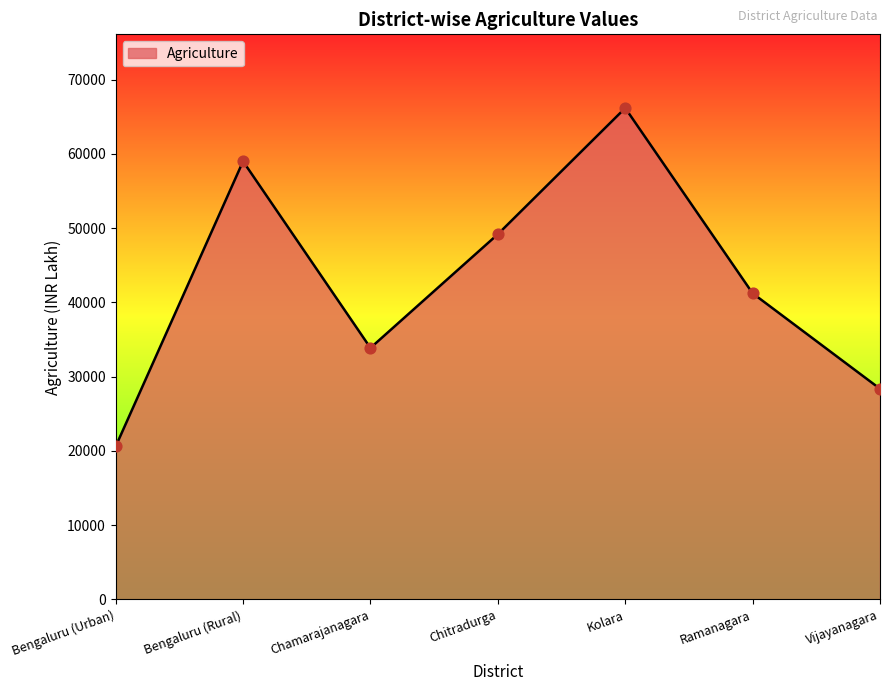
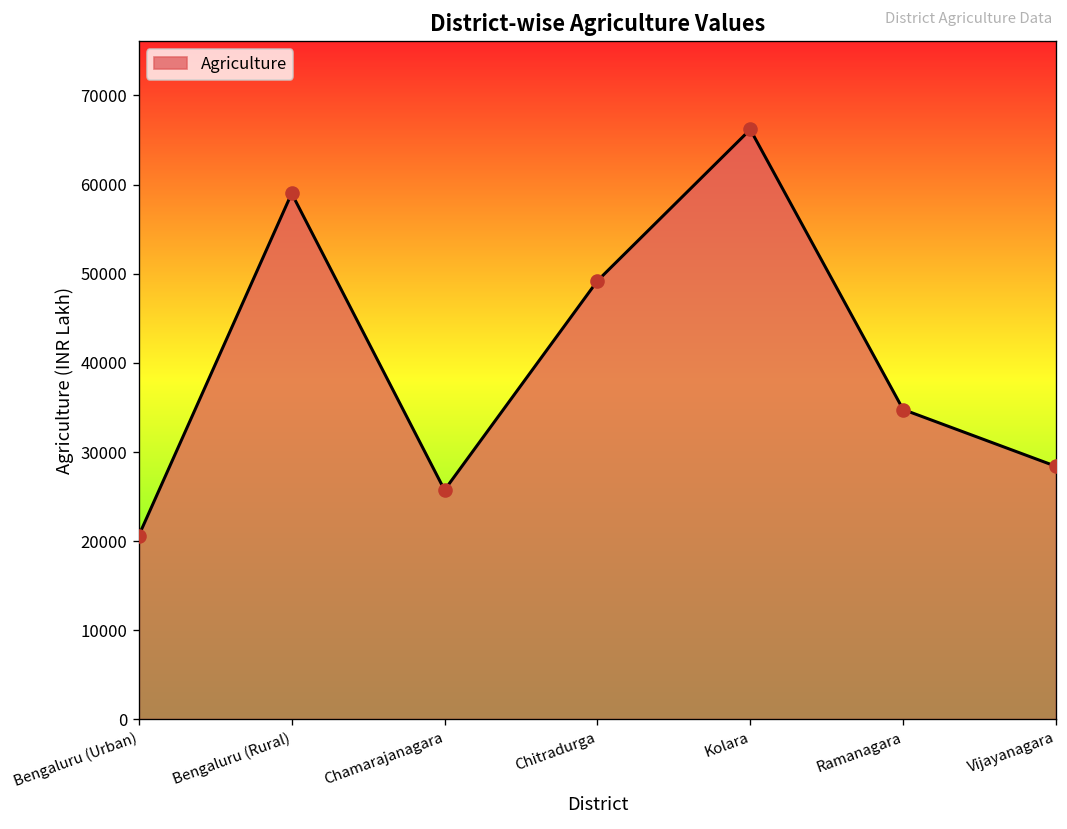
Chamarajanagara: 34000 -> 26000
Ramanagara: 41000 -> 35000
